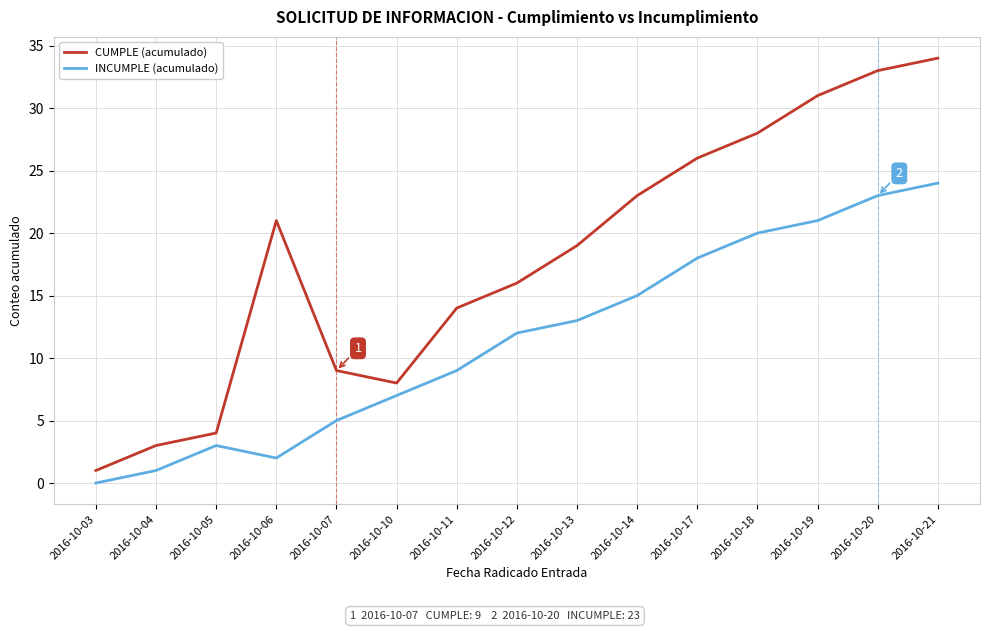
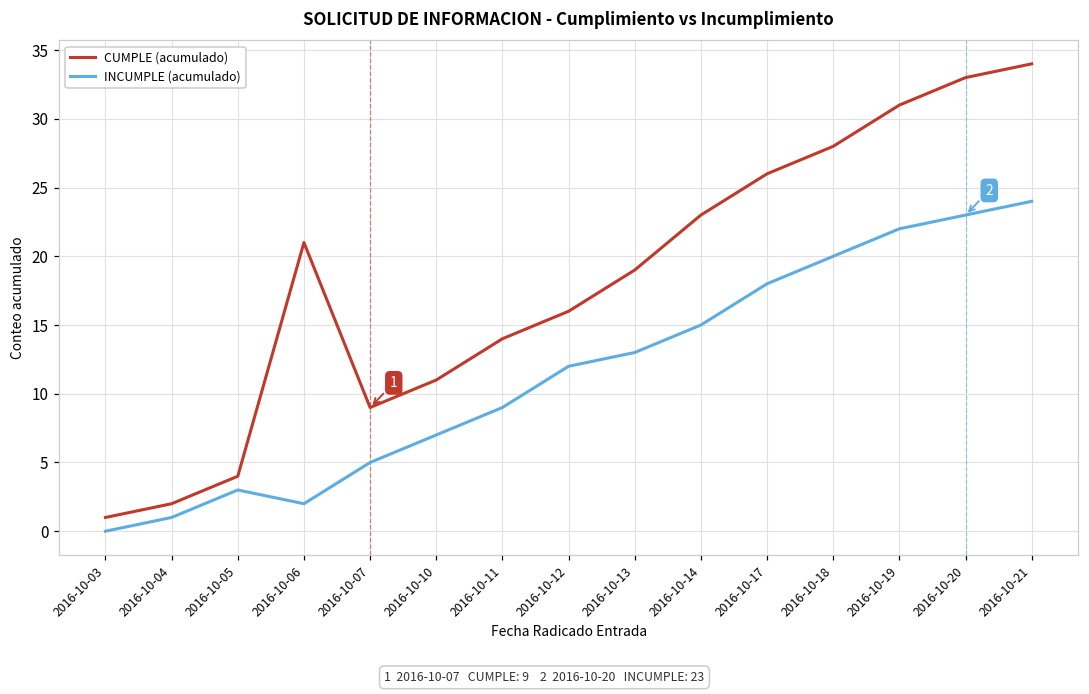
CUMPLE (acumulado), 2016-10-04: 3 -> 2
CUMPLE (acumulado), 2016-10-10: 8 -> 11
INCUMPLE (acumulado), 2016-10-19: 21 -> 22
